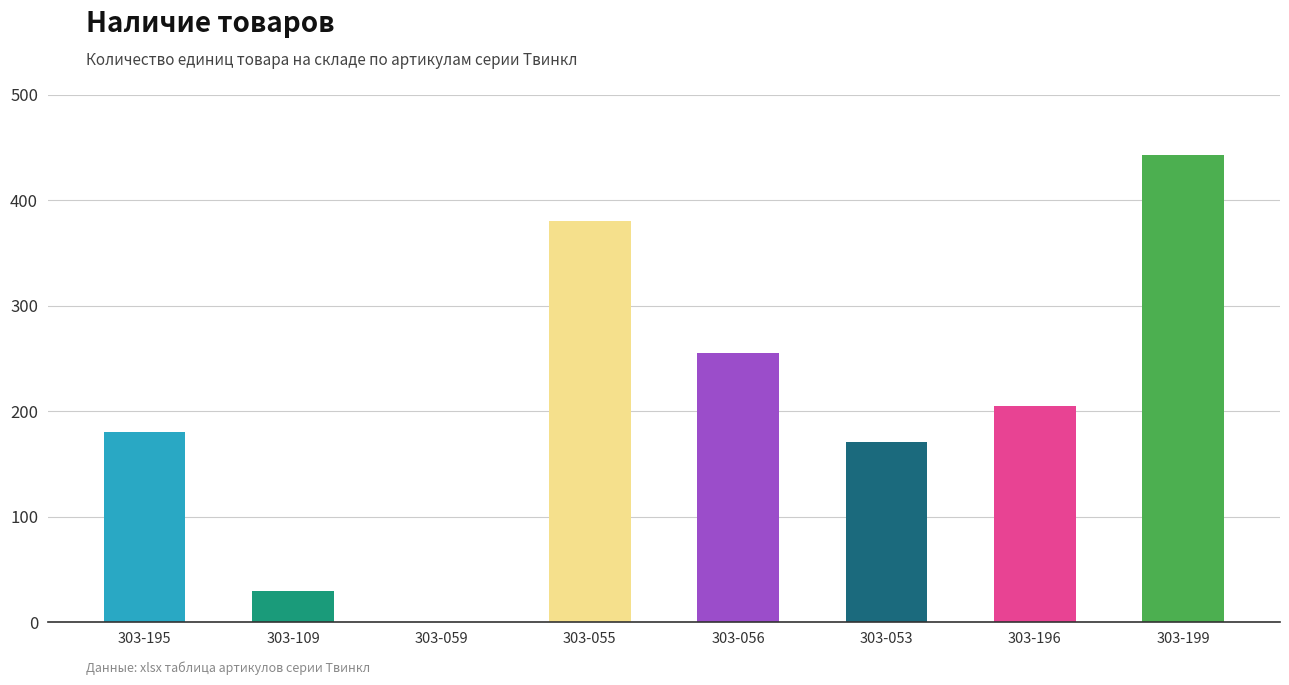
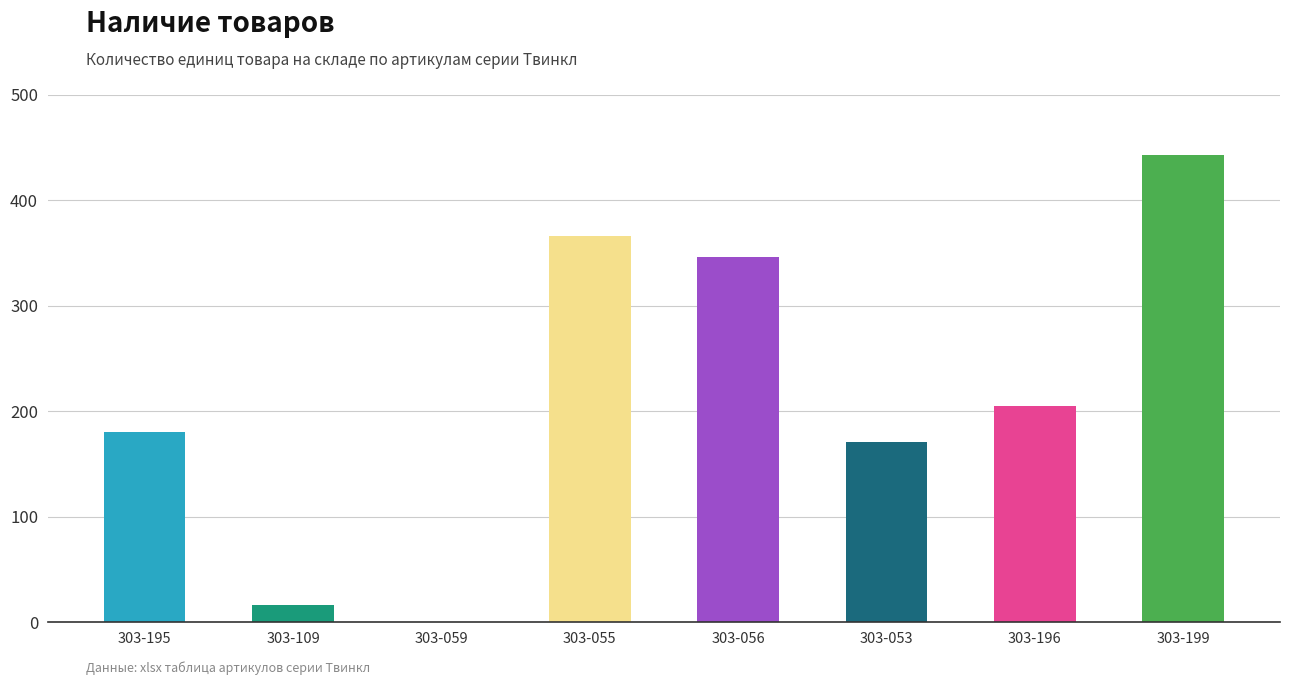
303-109: 30 -> 16
303-055: 380 -> 366
303-056: 255 -> 346
